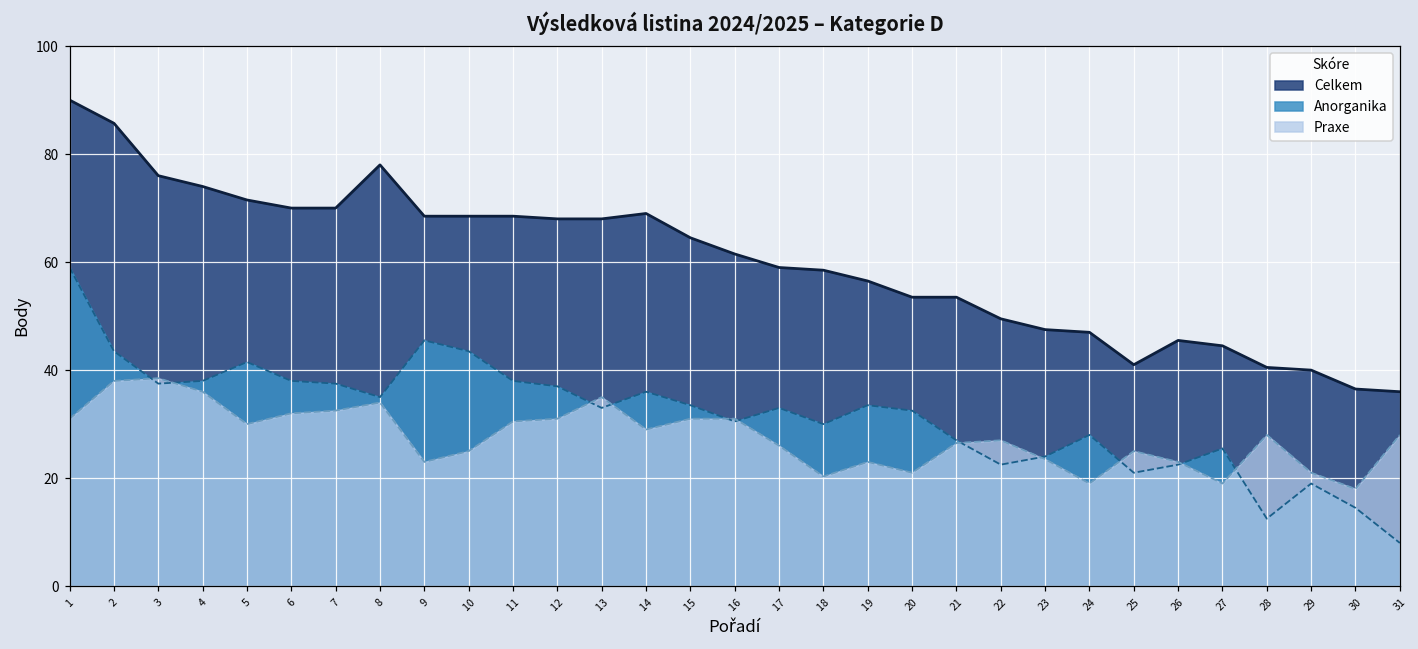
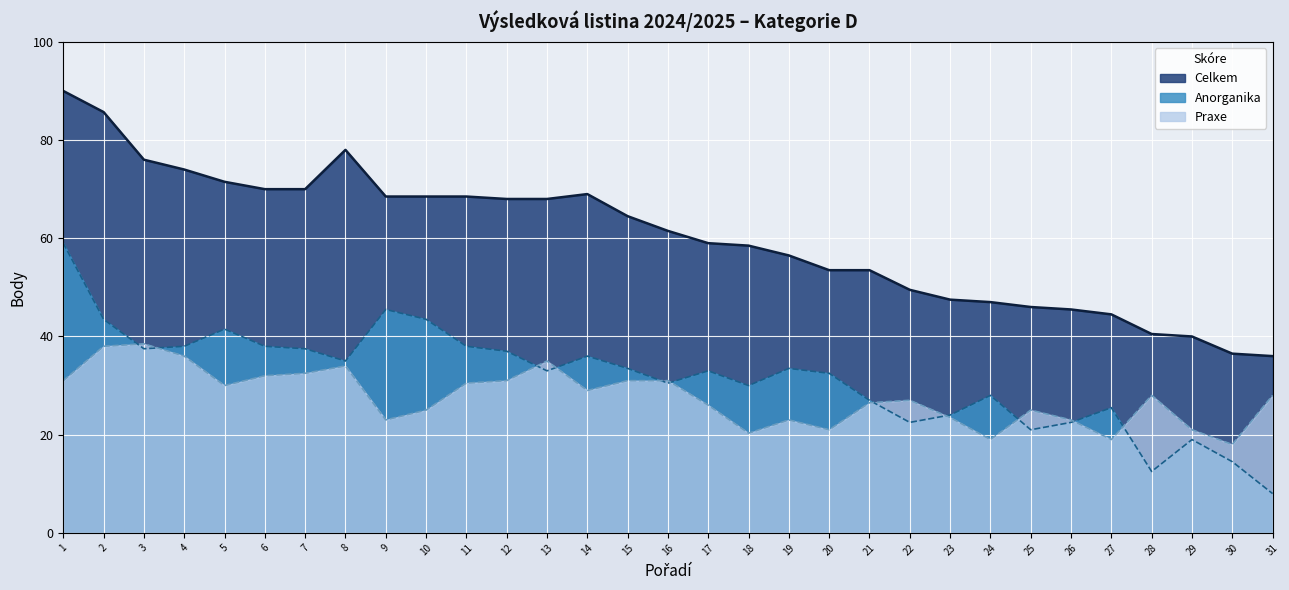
Celkem, 25: 41 -> 46
